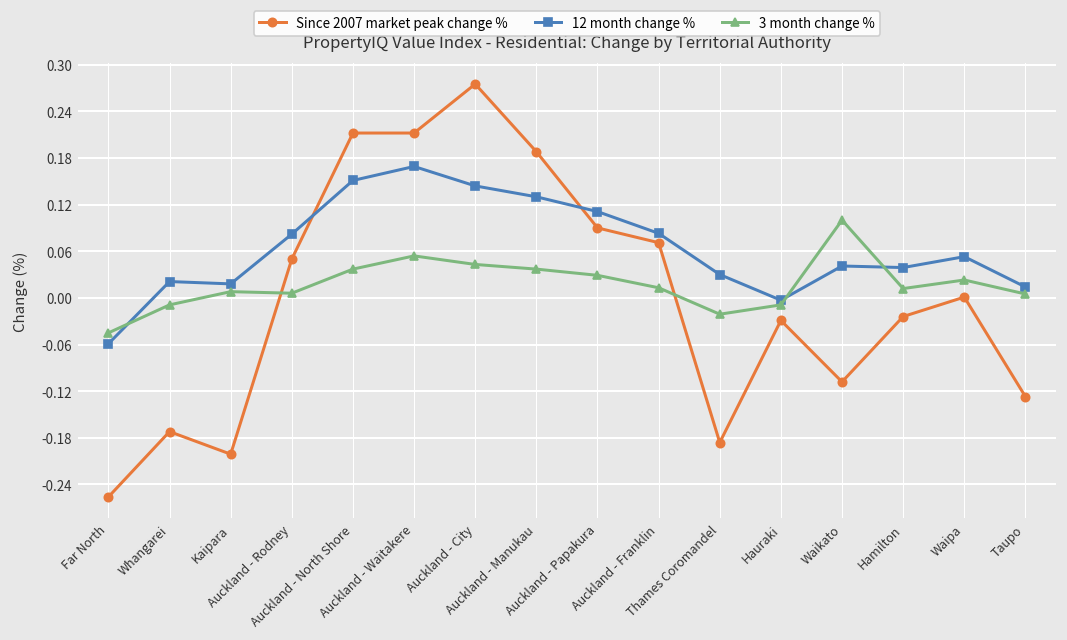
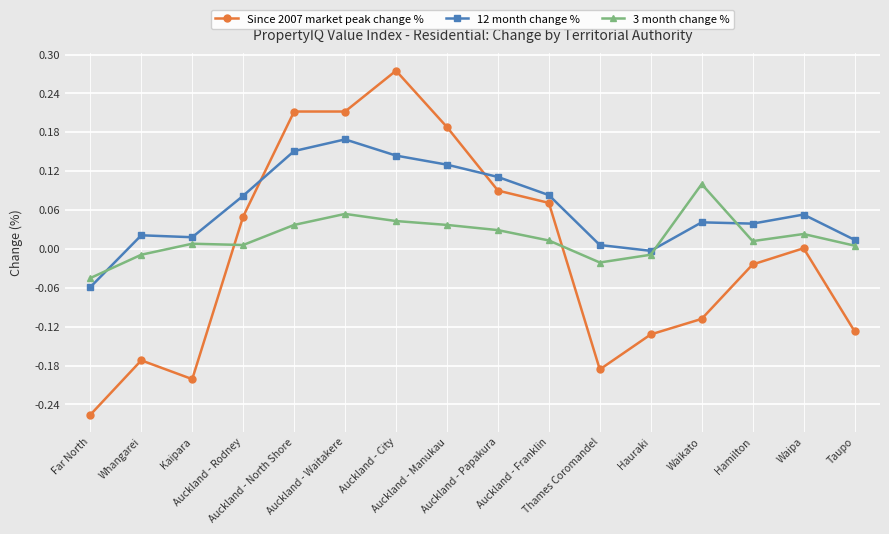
12 month change %, Thames Coromandel: 0.03 -> 0.01
Since 2007 market peak change %, Hauraki: -0.03 -> -0.13
